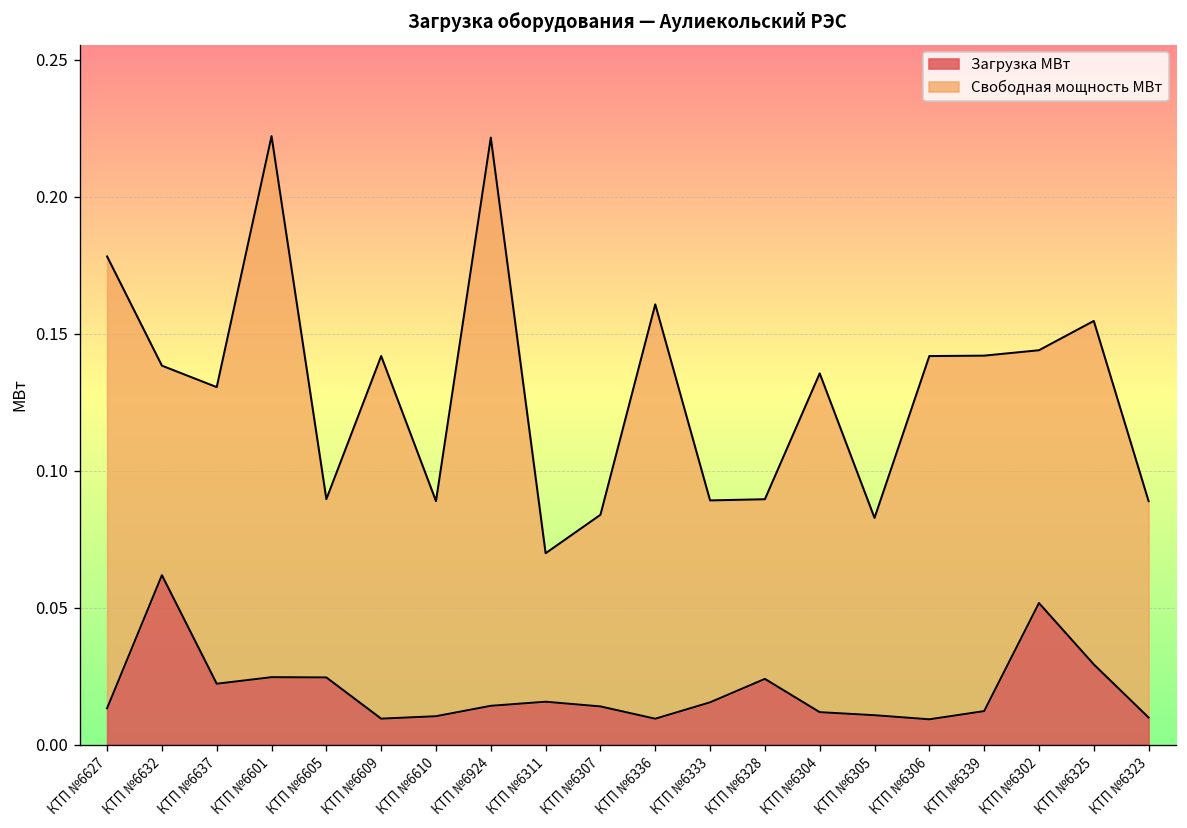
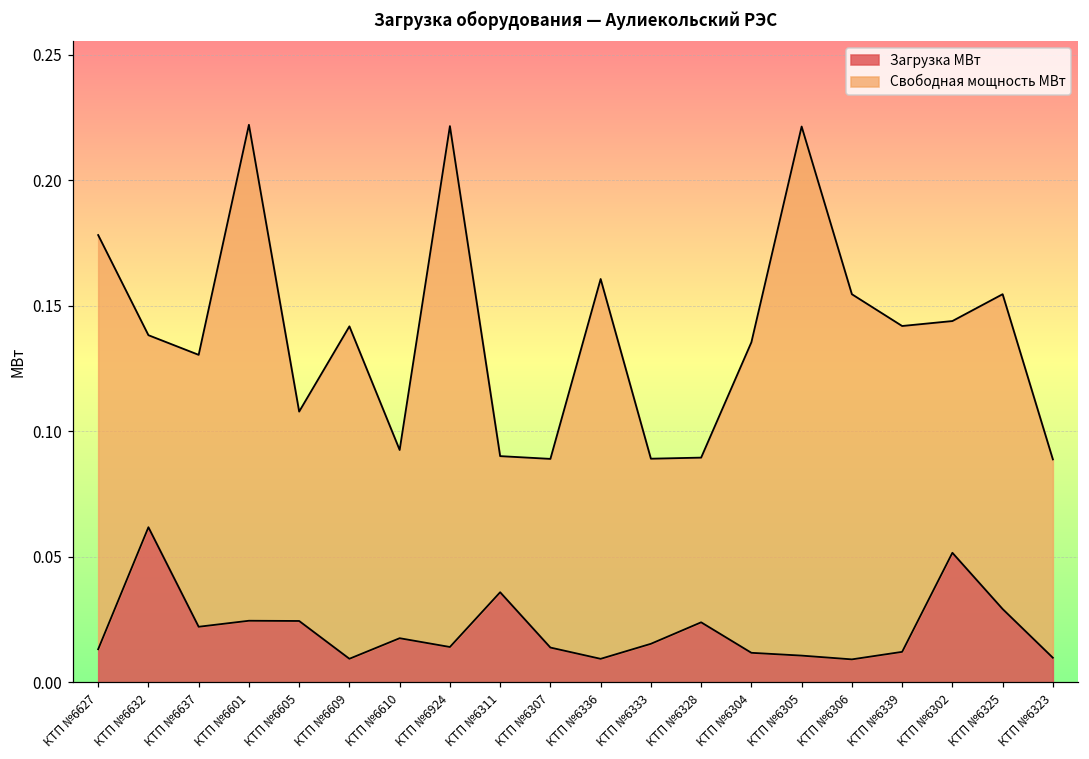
Свободная мощность МВт, КТП №6605: 0.065 -> 0.083
Загрузка МВт, КТП №6610: 0.010 -> 0.018
Свободная мощность МВт, КТП №6610: 0.079 -> 0.075
Загрузка МВт, КТП №6311: 0.016 -> 0.036
Свободная мощность МВт, КТП №6307: 0.070 -> 0.075
Свободная мощность МВт, КТП №6305: 0.072 -> 0.211
Свободная мощность МВт, КТП №6306: 0.133 -> 0.145
